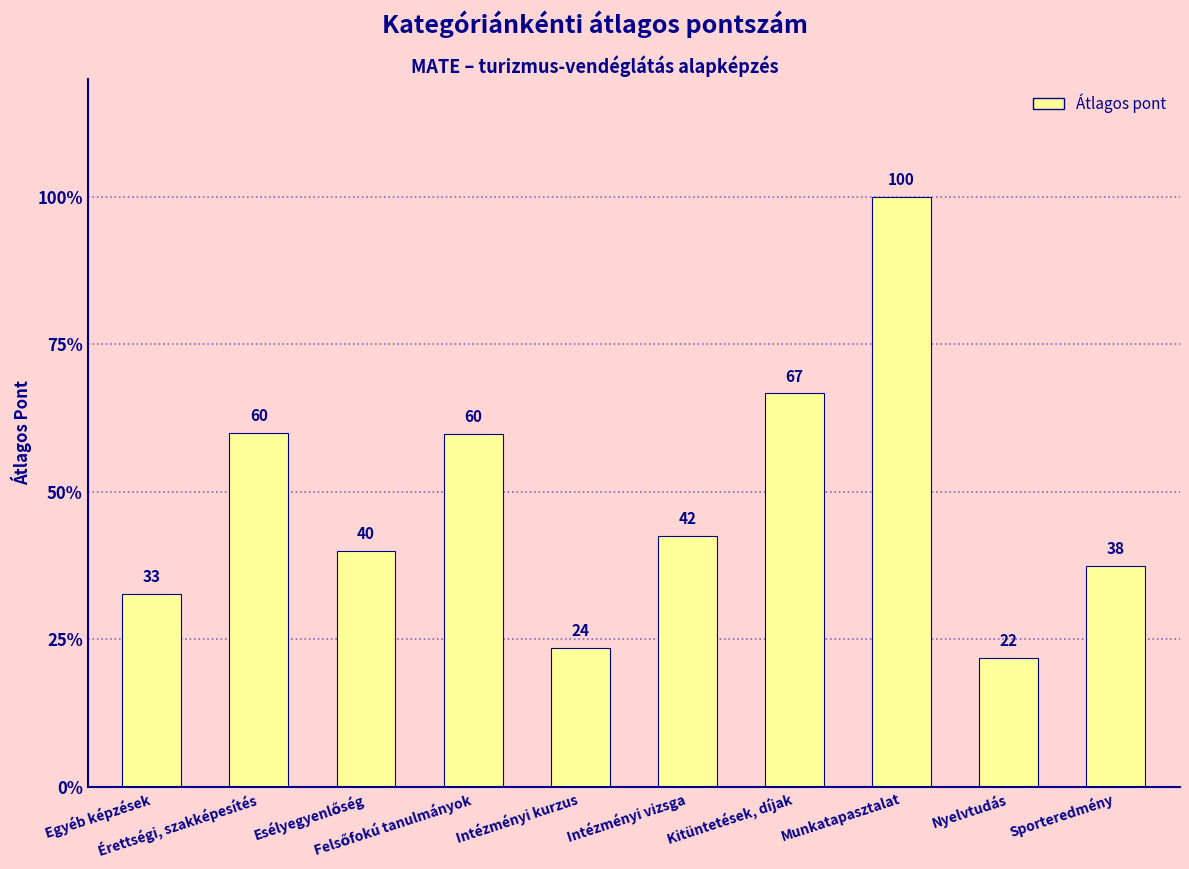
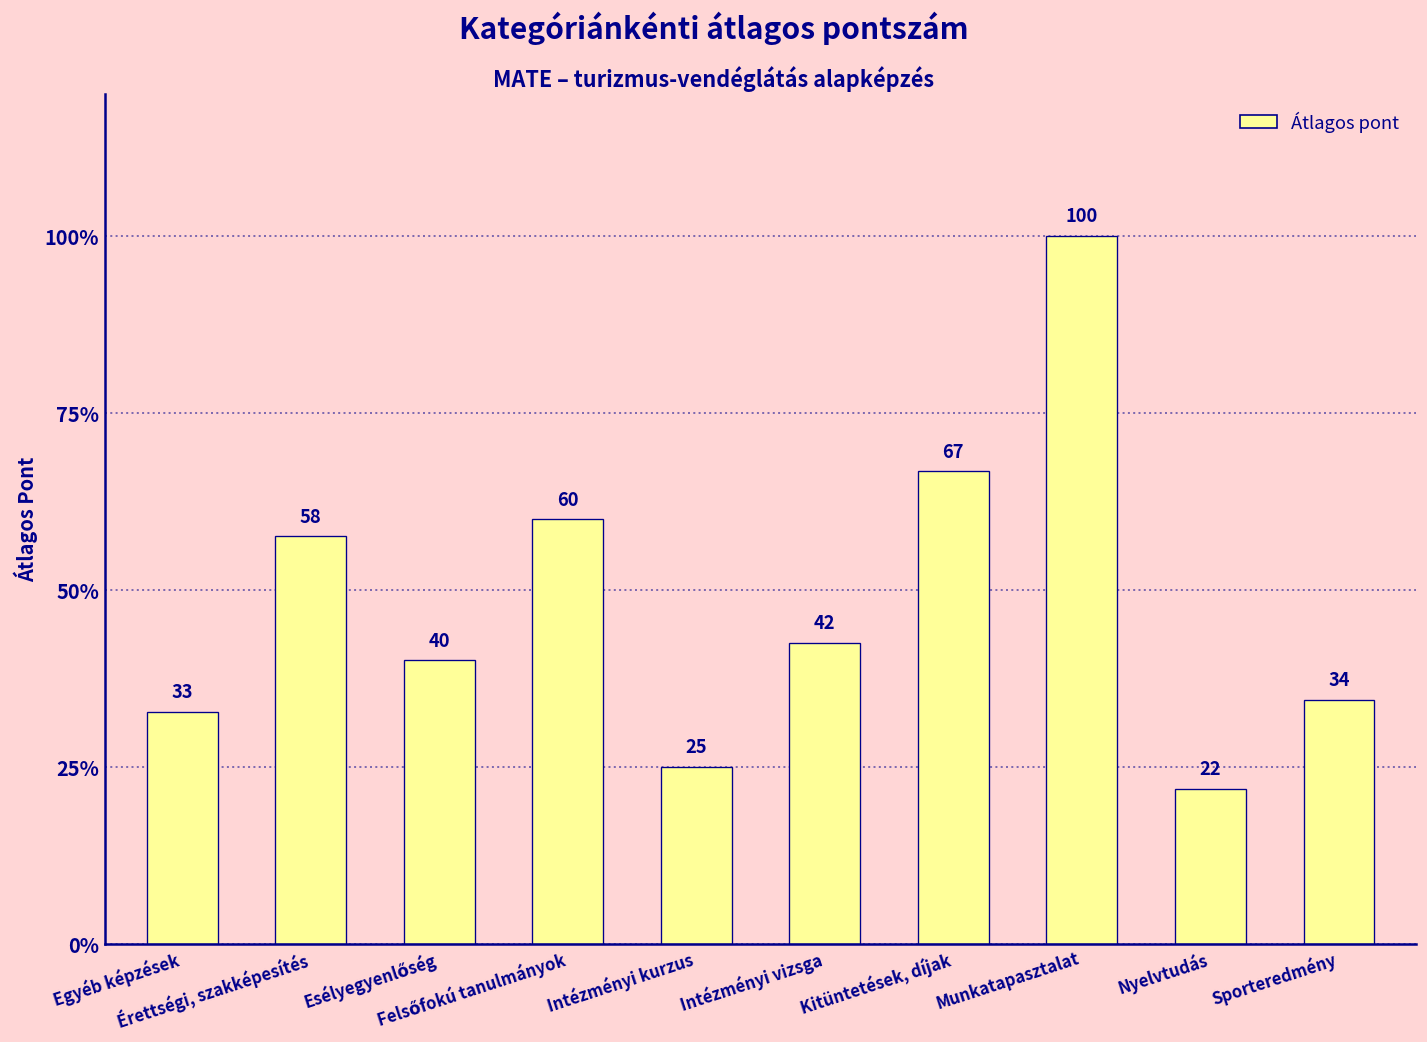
Érettségi, szakképesítés: 60 -> 58
Intézményi kurzus: 24 -> 25
Sporteredmény: 38 -> 34
